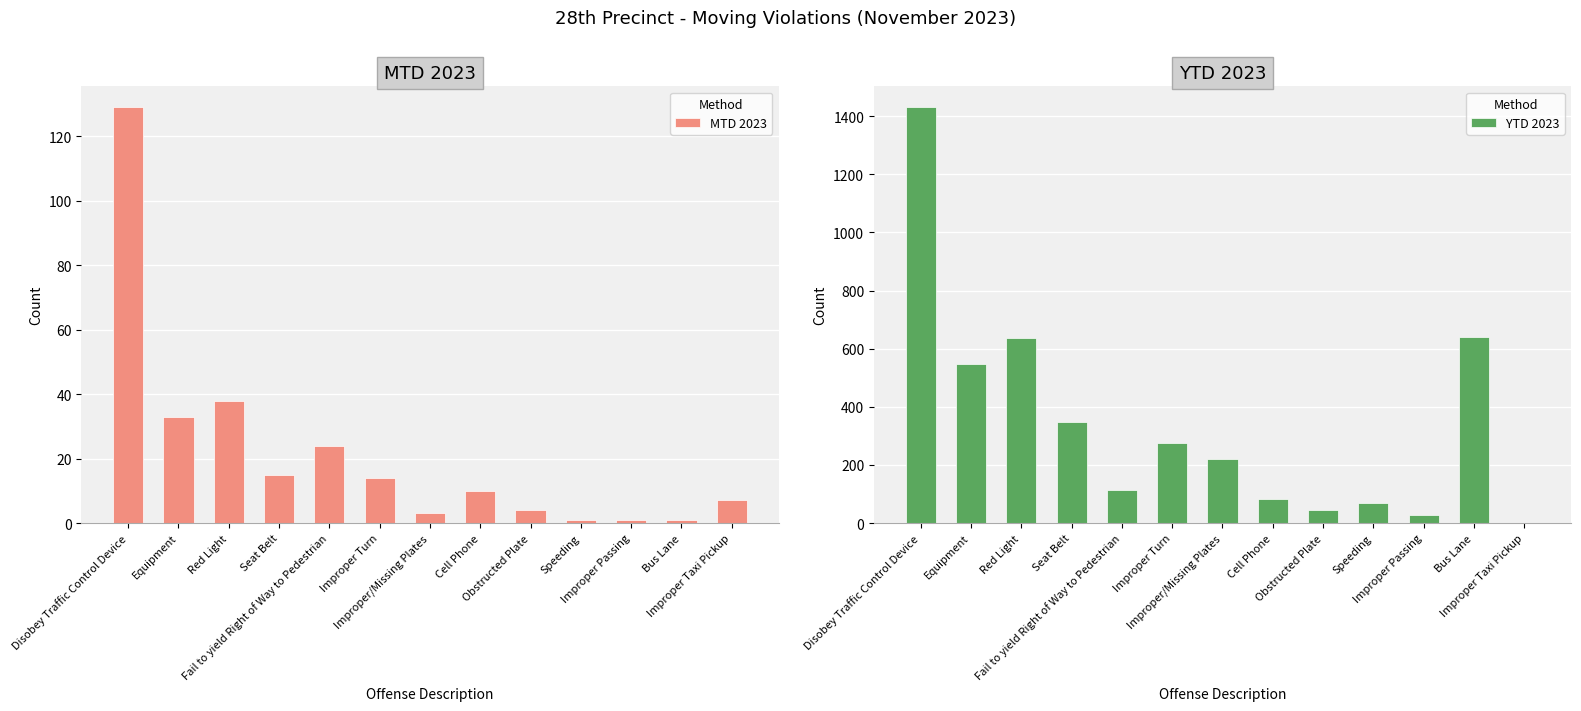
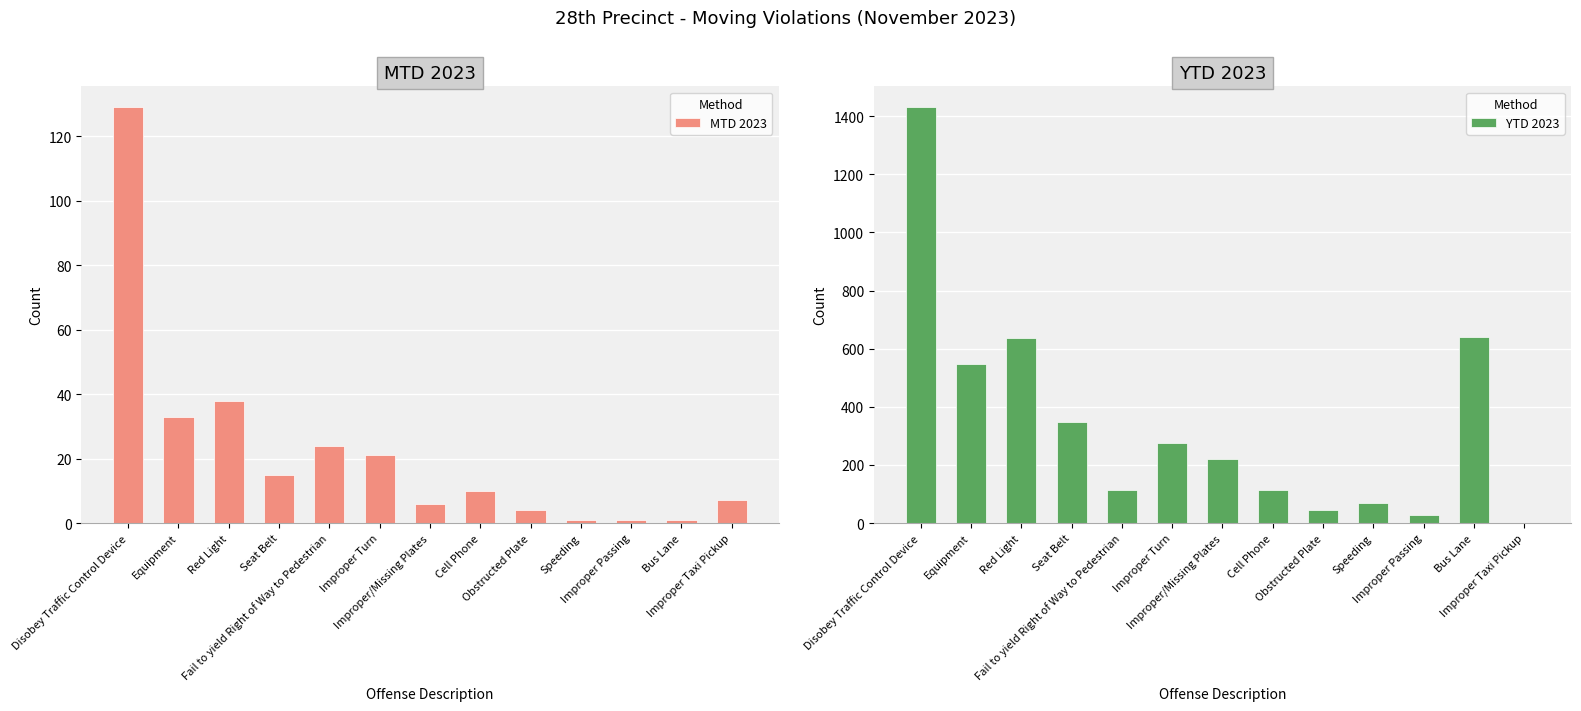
MTD 2023, Improper Turn: 14 -> 21
MTD 2023, Improper/Missing Plates: 3 -> 6
YTD 2023, Cell Phone: 80 -> 110
